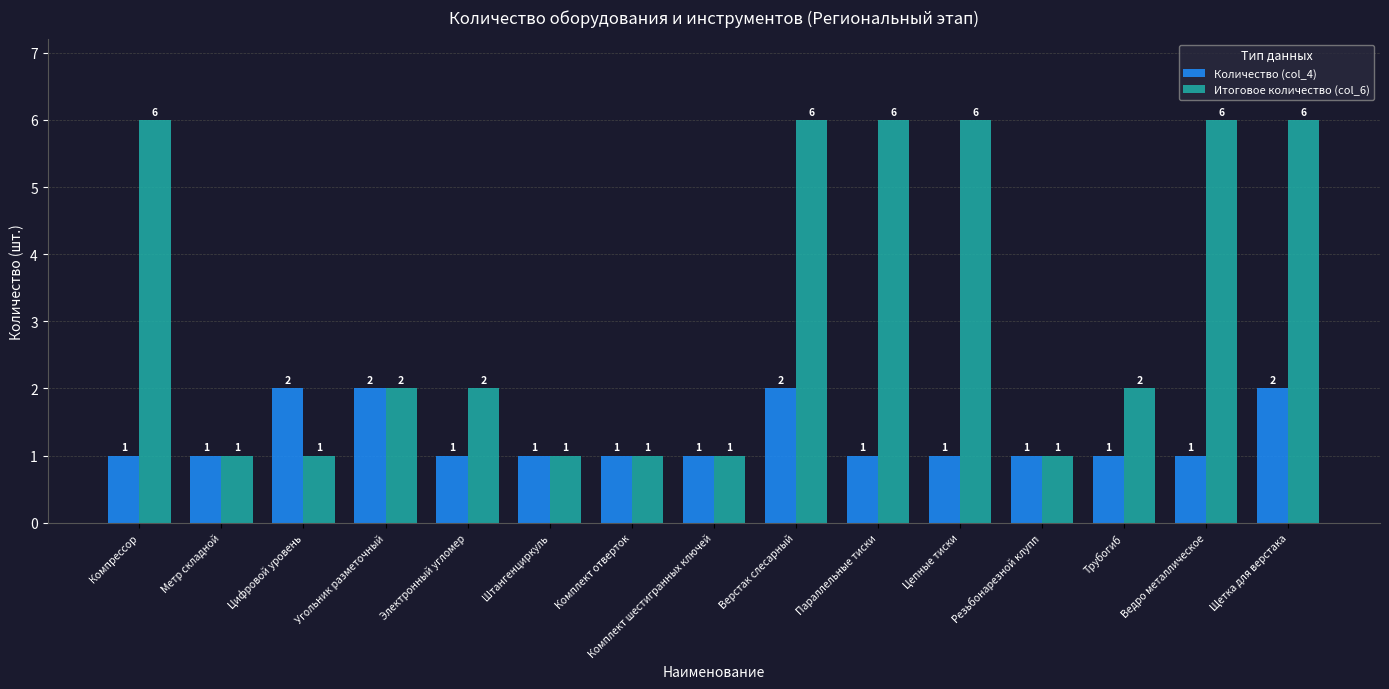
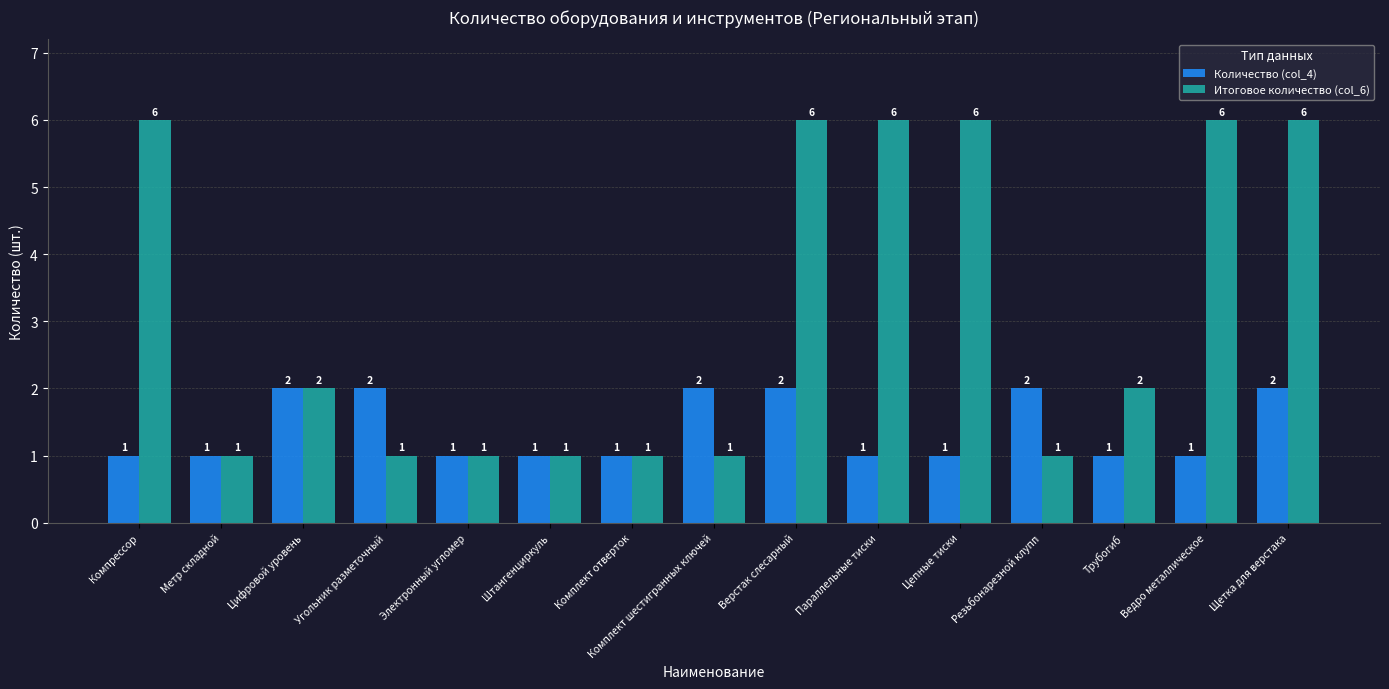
Итоговое количество (col_6), Цифровой уровень: 1 -> 2
Итоговое количество (col_6), Угольник разметочный: 2 -> 1
Итоговое количество (col_6), Электронный угломер: 2 -> 1
Количество (col_4), Комплект шестигранных ключей: 1 -> 2
Количество (col_4), Резьбонарезной клупп: 1 -> 2
